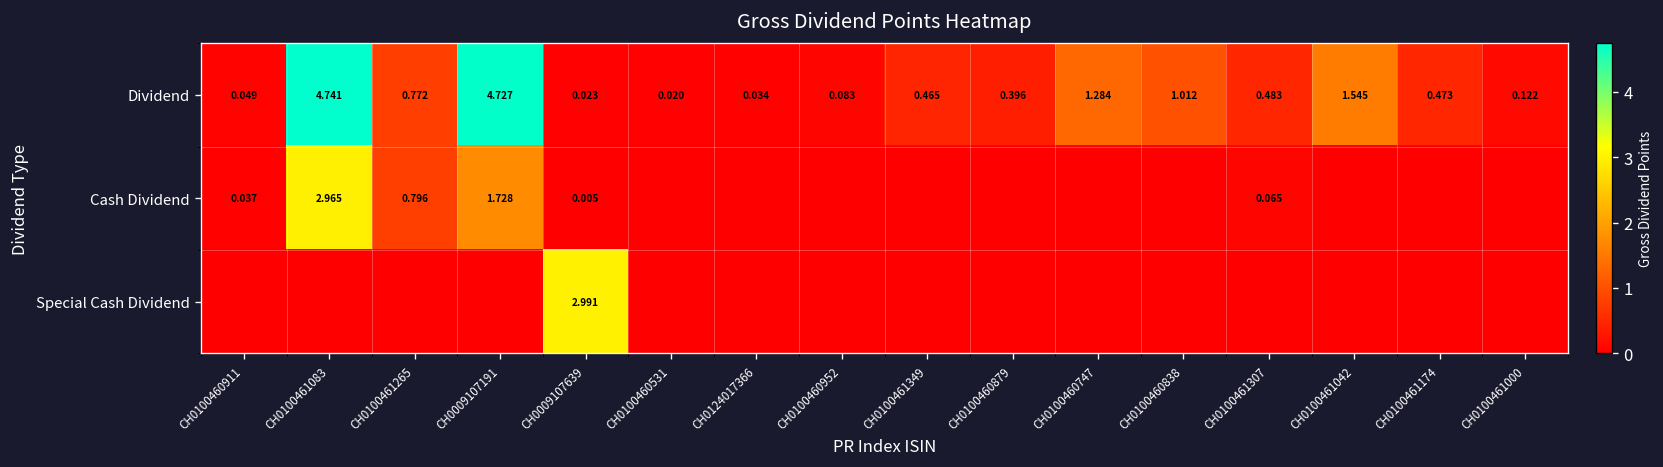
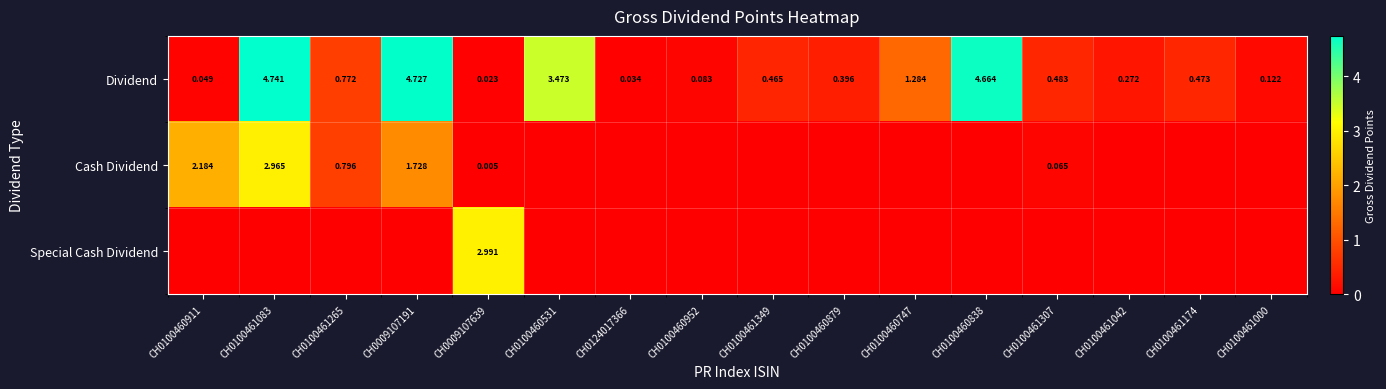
Dividend, CH0100460531: 0.020 -> 3.473
Dividend, CH0100460838: 1.012 -> 4.664
Dividend, CH0100461042: 1.545 -> 0.272
Cash Dividend, CH0100460911: 0.037 -> 2.184
